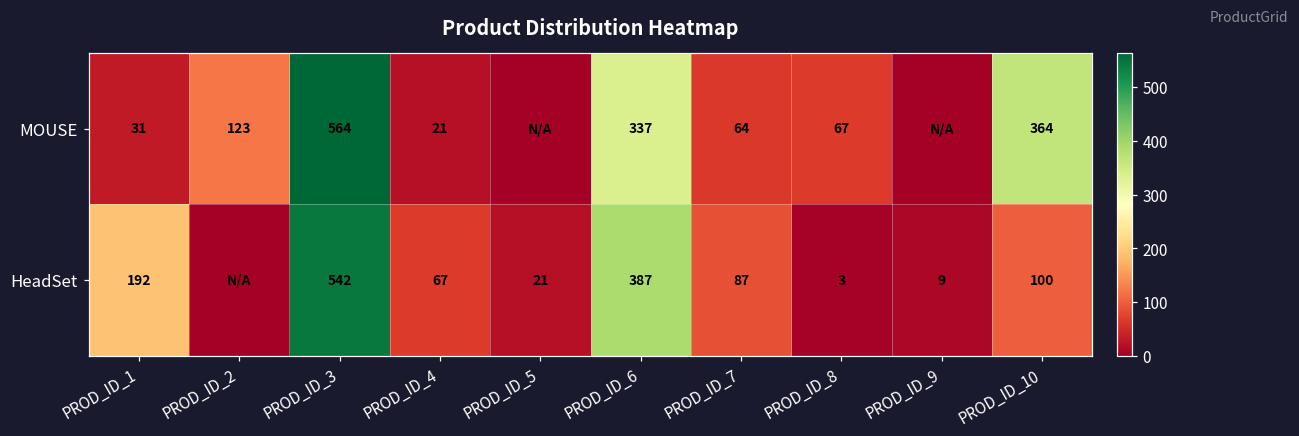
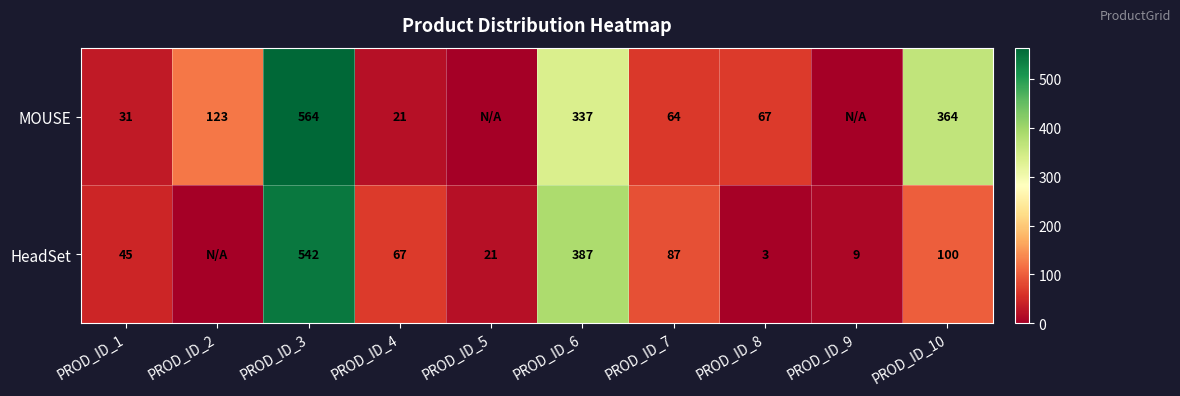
HeadSet, PROD_ID_1: 192 -> 45
